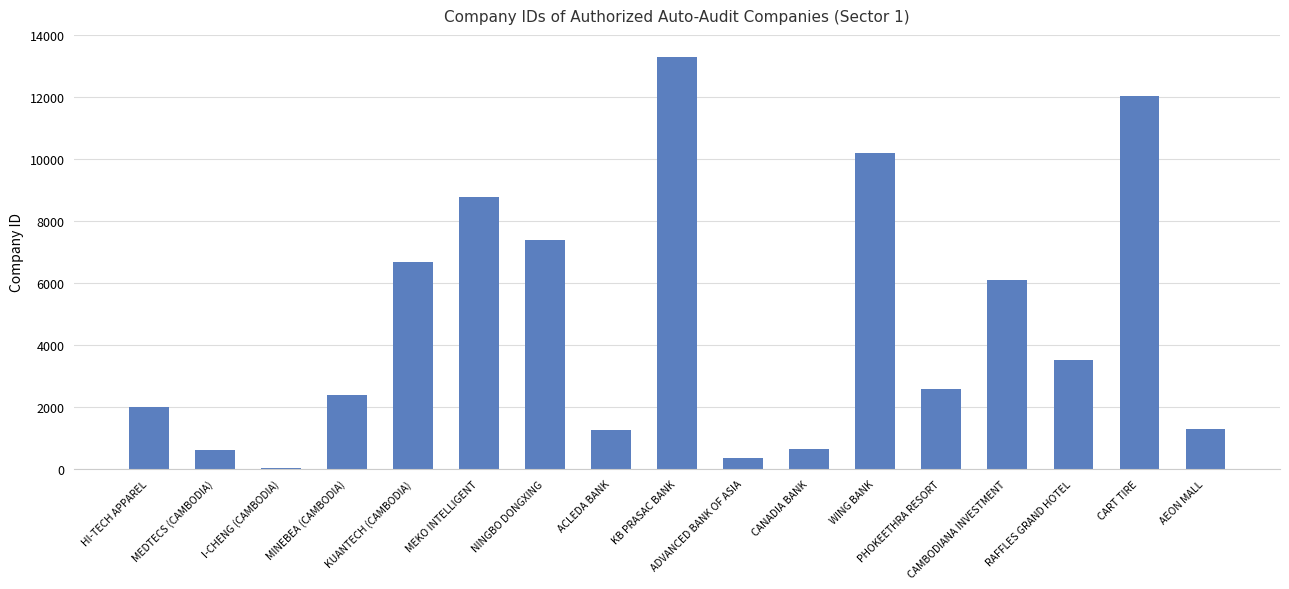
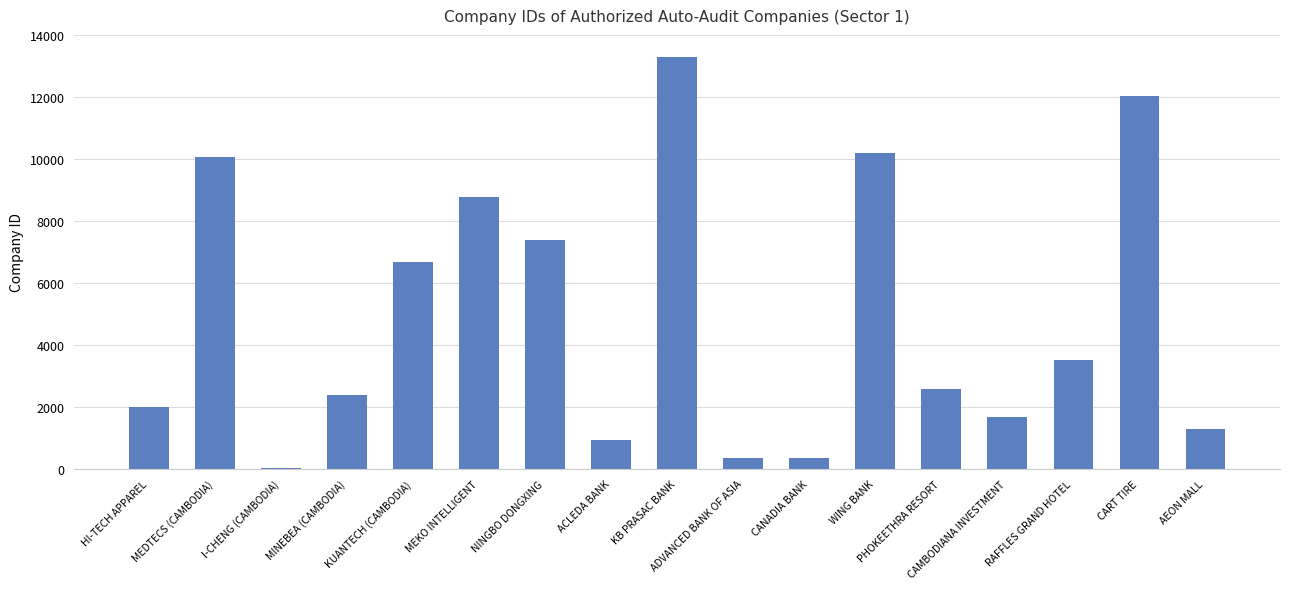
MEDTECS (CAMBODIA): 600 -> 10100
ACLEDA BANK: 1200 -> 900
CANADIA BANK: 600 -> 300
CAMBODIANA INVESTMENT: 6100 -> 1700
